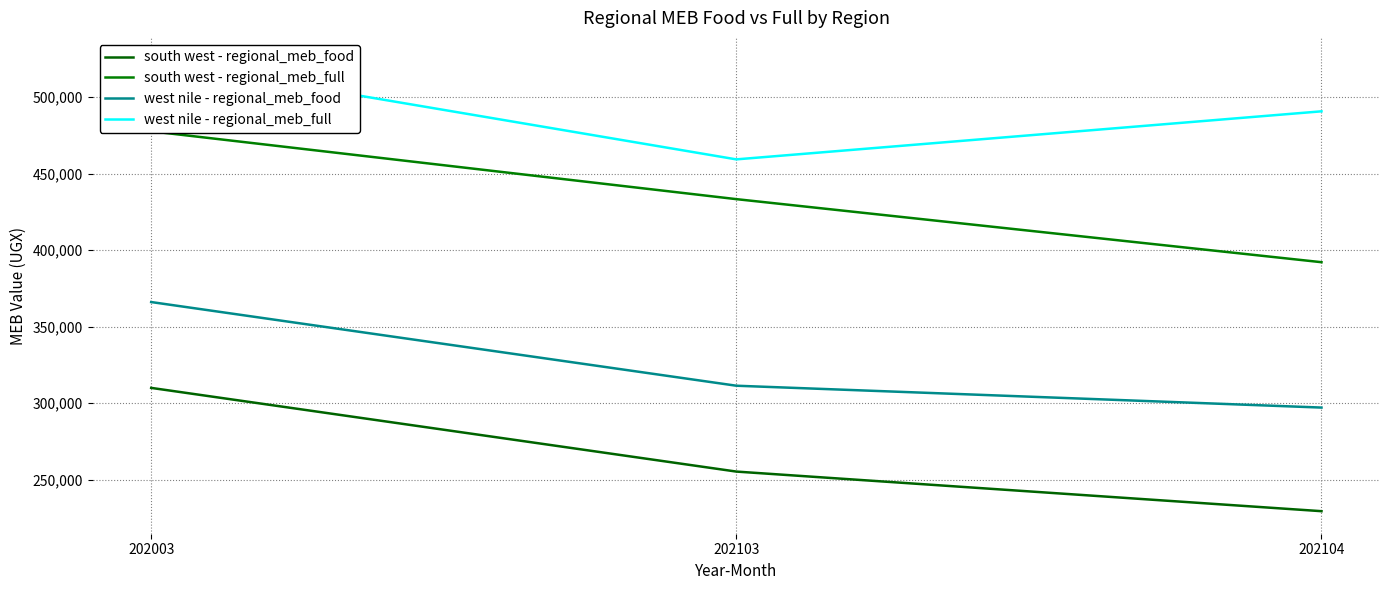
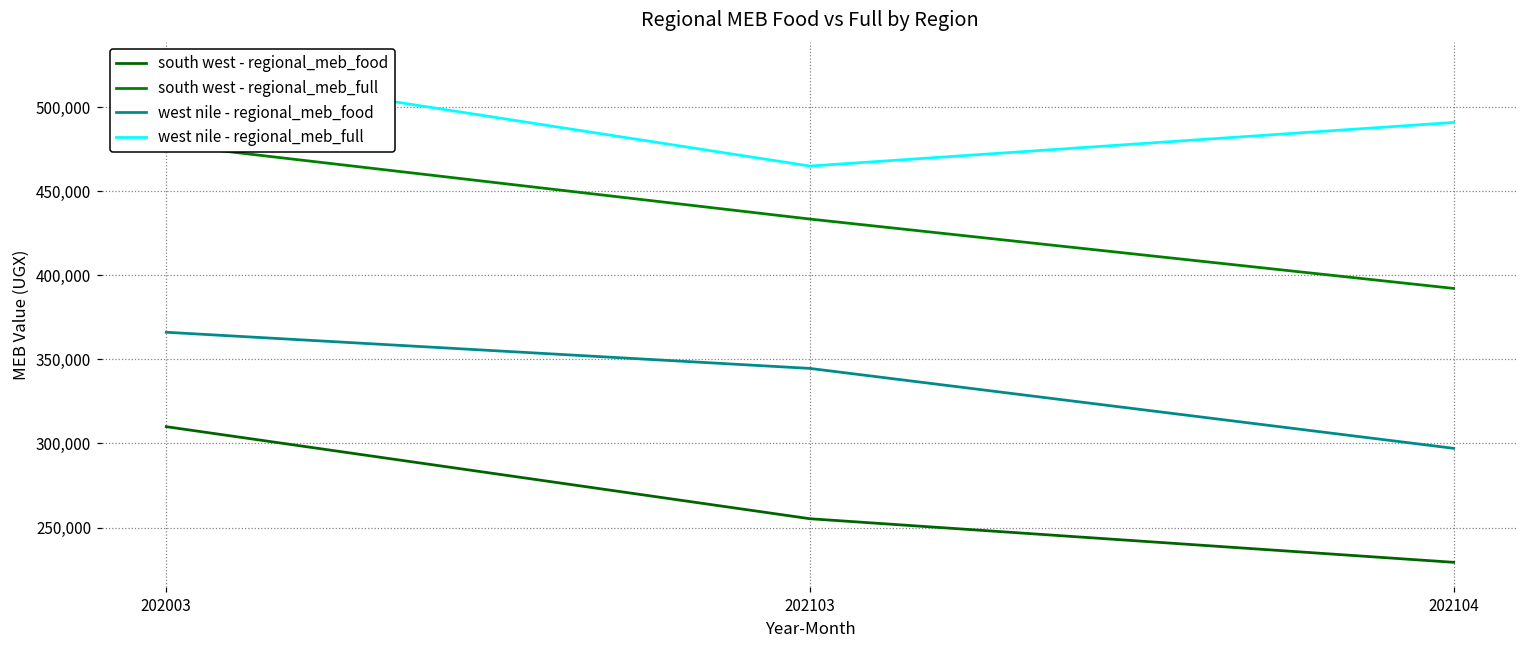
west nile - regional_meb_food, 202103: 311,000 -> 345,000
west nile - regional_meb_full, 202103: 459,000 -> 465,000
